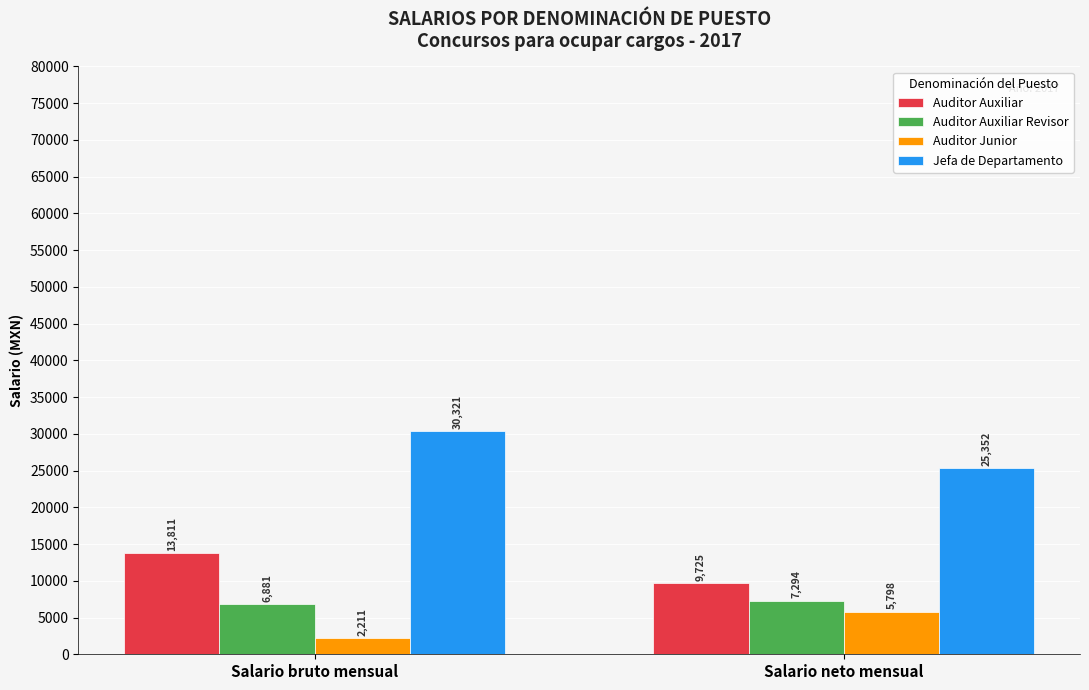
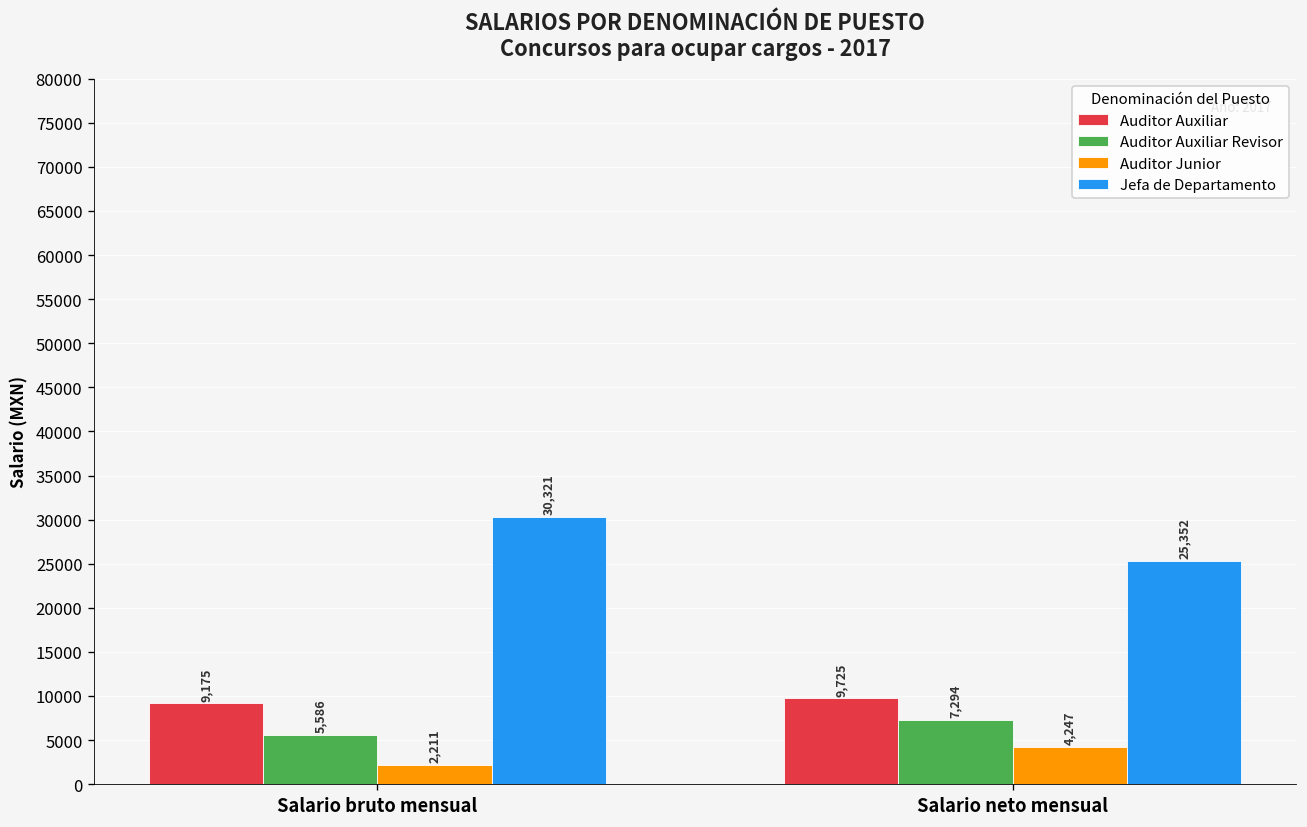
Auditor Auxiliar, Salario bruto mensual: 13,811 -> 9,175
Auditor Auxiliar Revisor, Salario bruto mensual: 6,881 -> 5,586
Auditor Junior, Salario neto mensual: 5,798 -> 4,247
